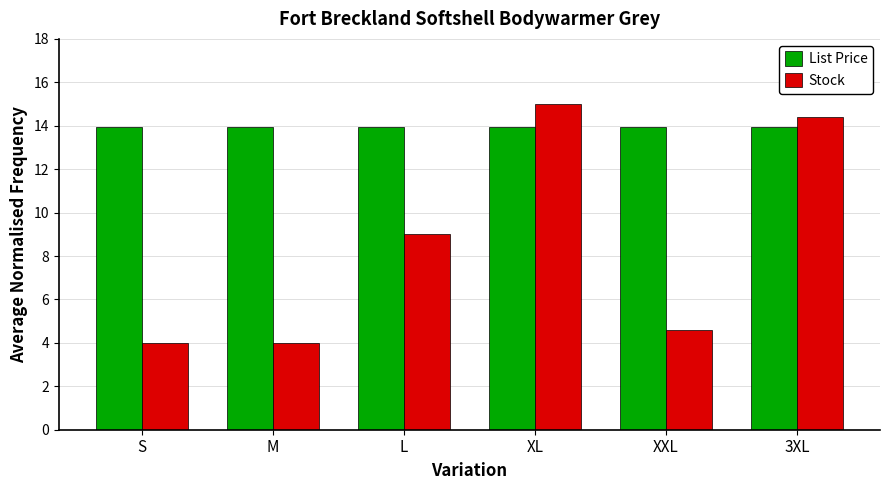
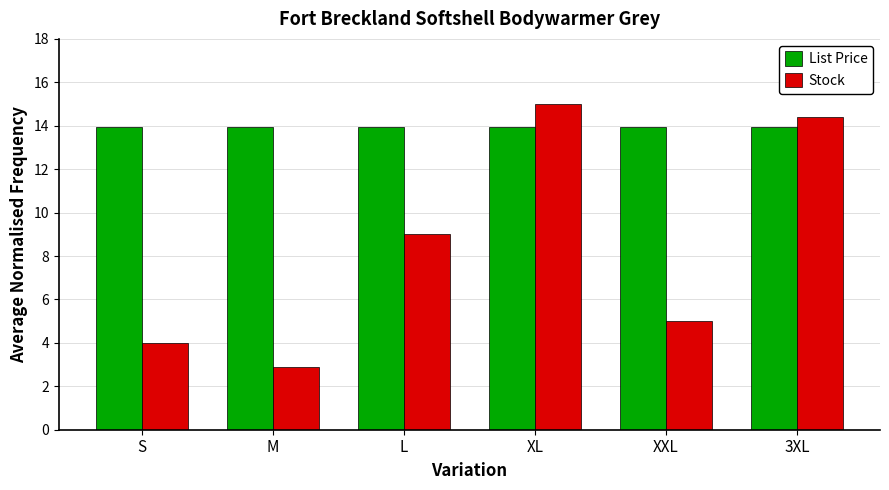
Stock, M: 4.0 -> 2.9
Stock, XXL: 4.6 -> 5.0
